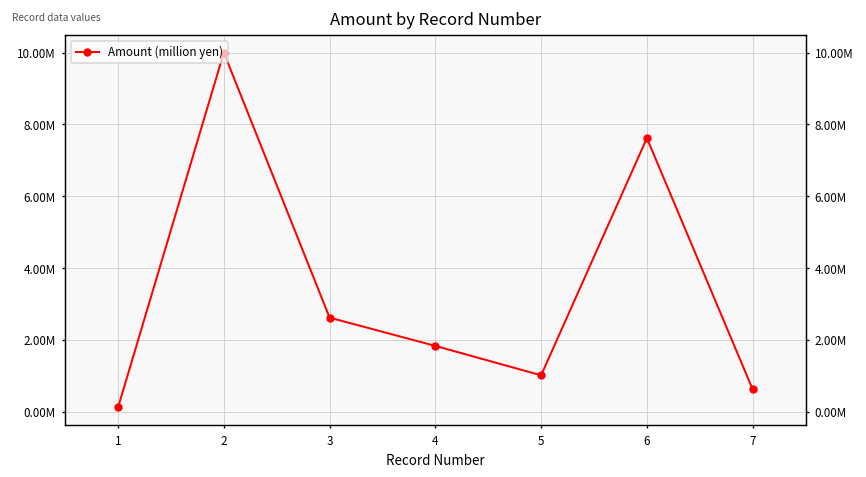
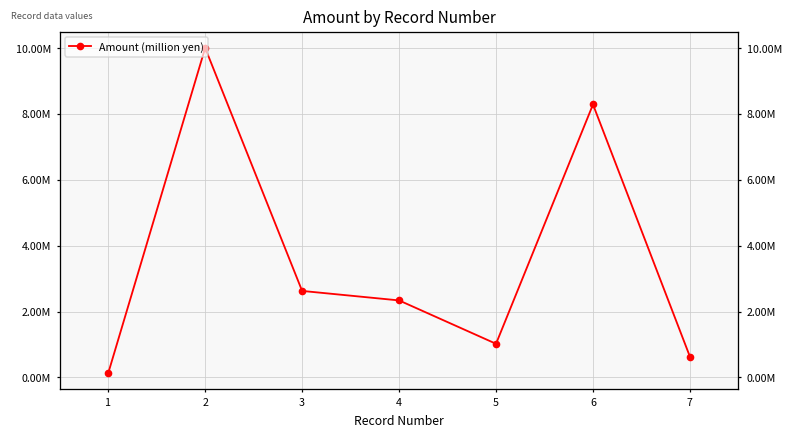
4: 1800000 -> 2300000
6: 7600000 -> 8300000
